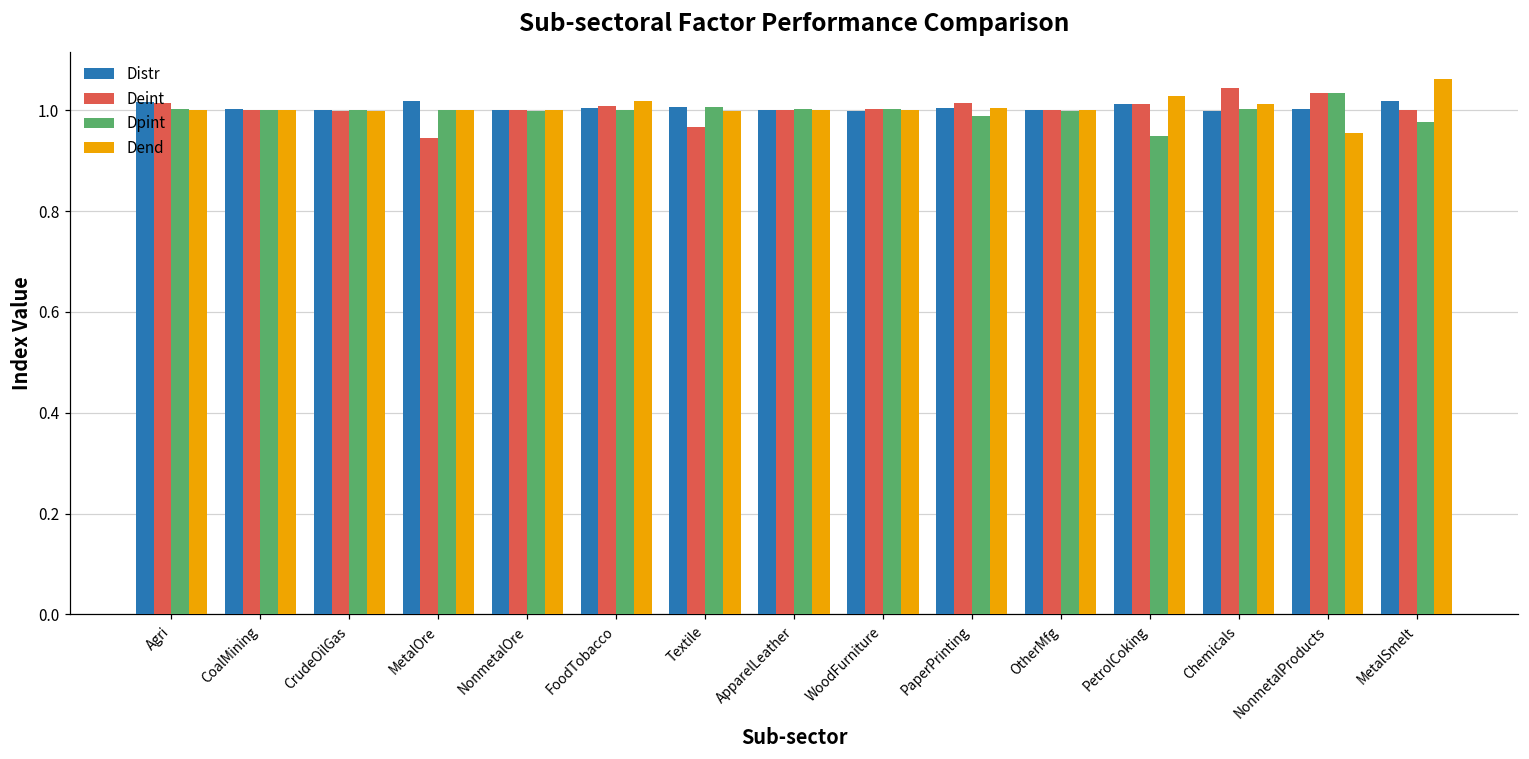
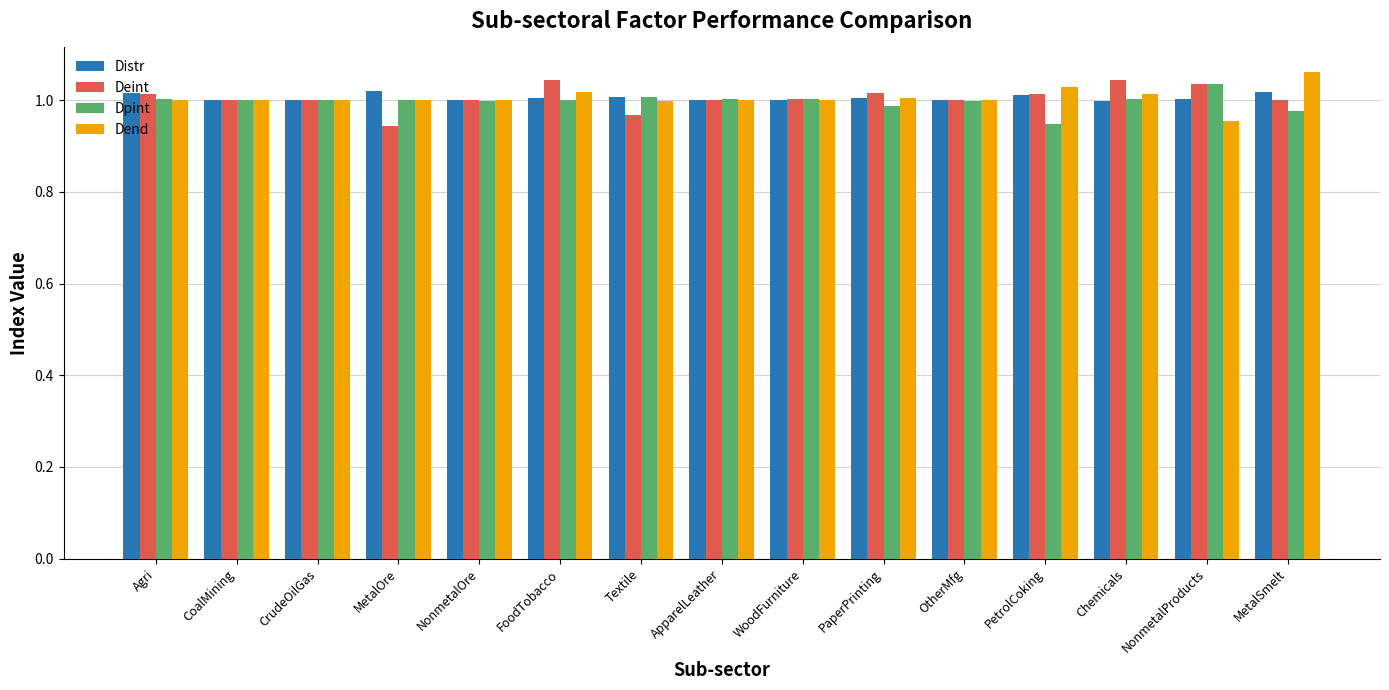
Deint, FoodTobacco: 1.01 -> 1.04
